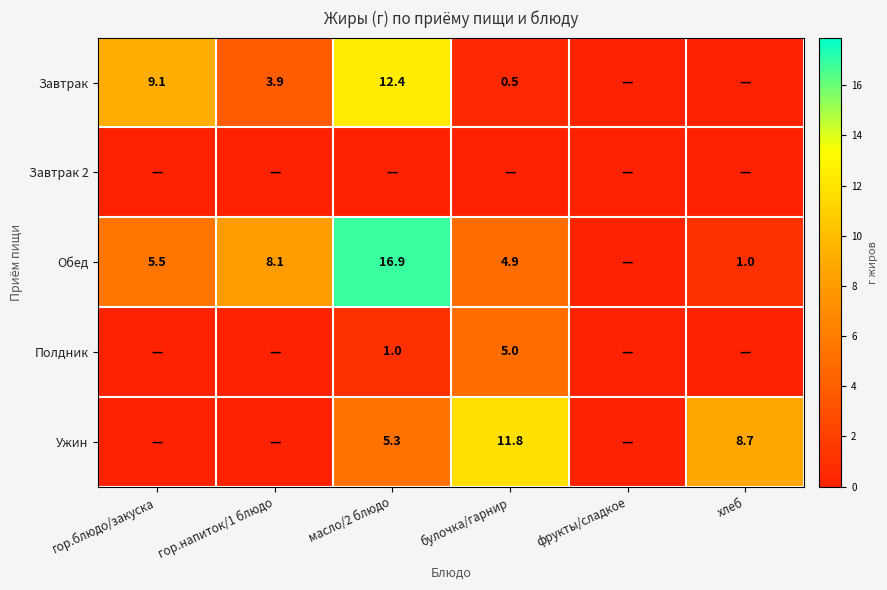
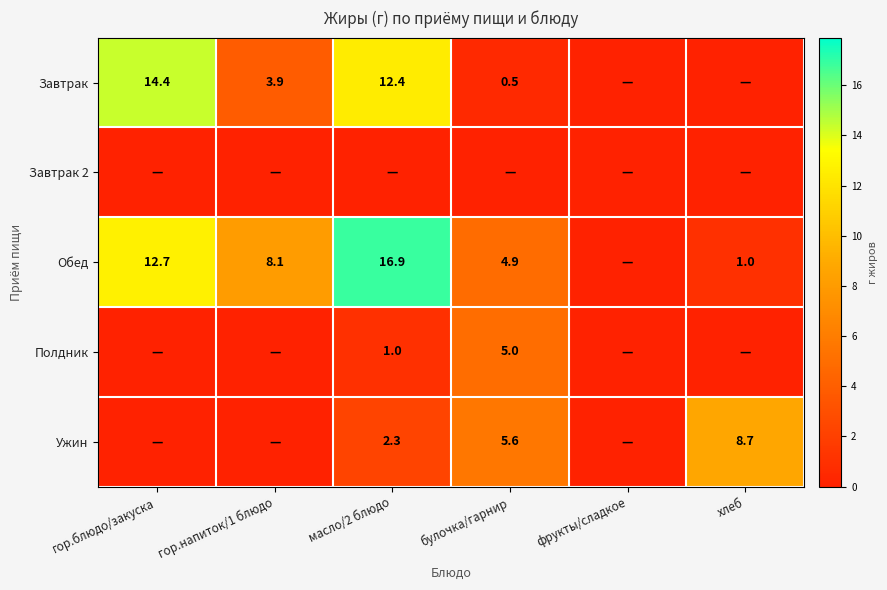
Завтрак, гор.блюдо/закуска: 9.1 -> 14.4
Обед, гор.блюдо/закуска: 5.5 -> 12.7
Ужин, масло/2 блюдо: 5.3 -> 2.3
Ужин, булочка/гарнир: 11.8 -> 5.6
